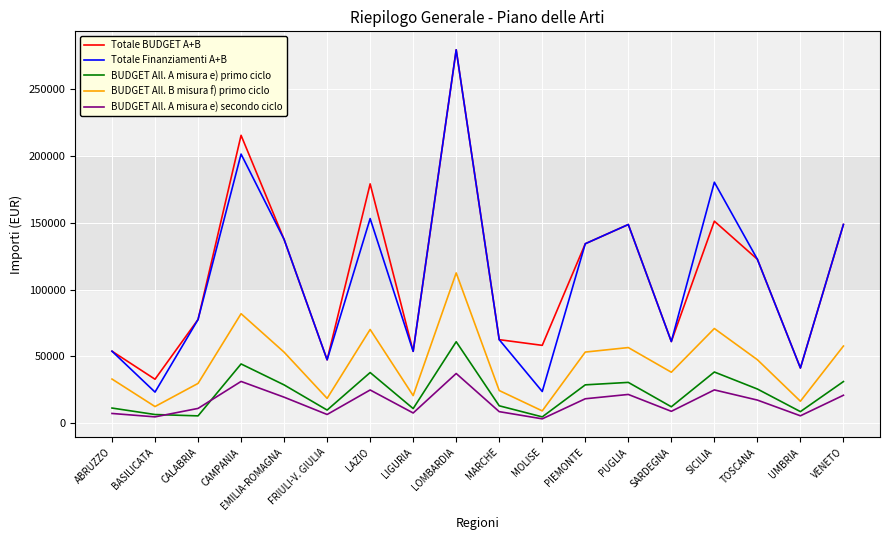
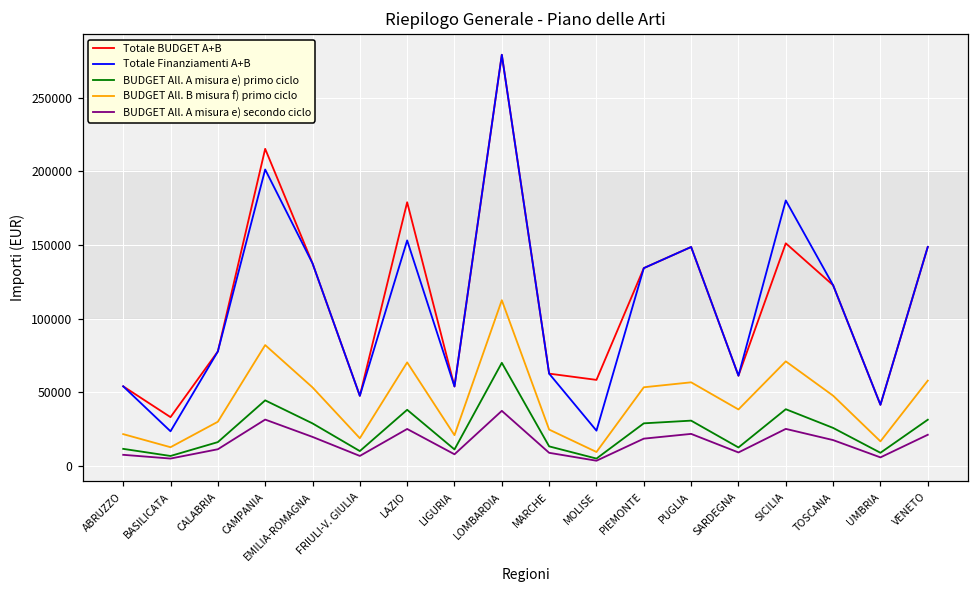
BUDGET All. B misura f) primo ciclo, ABRUZZO: 33000 -> 21000
BUDGET All. A misura e) primo ciclo, CALABRIA: 6000 -> 16000
BUDGET All. A misura e) primo ciclo, LOMBARDIA: 61000 -> 70000
